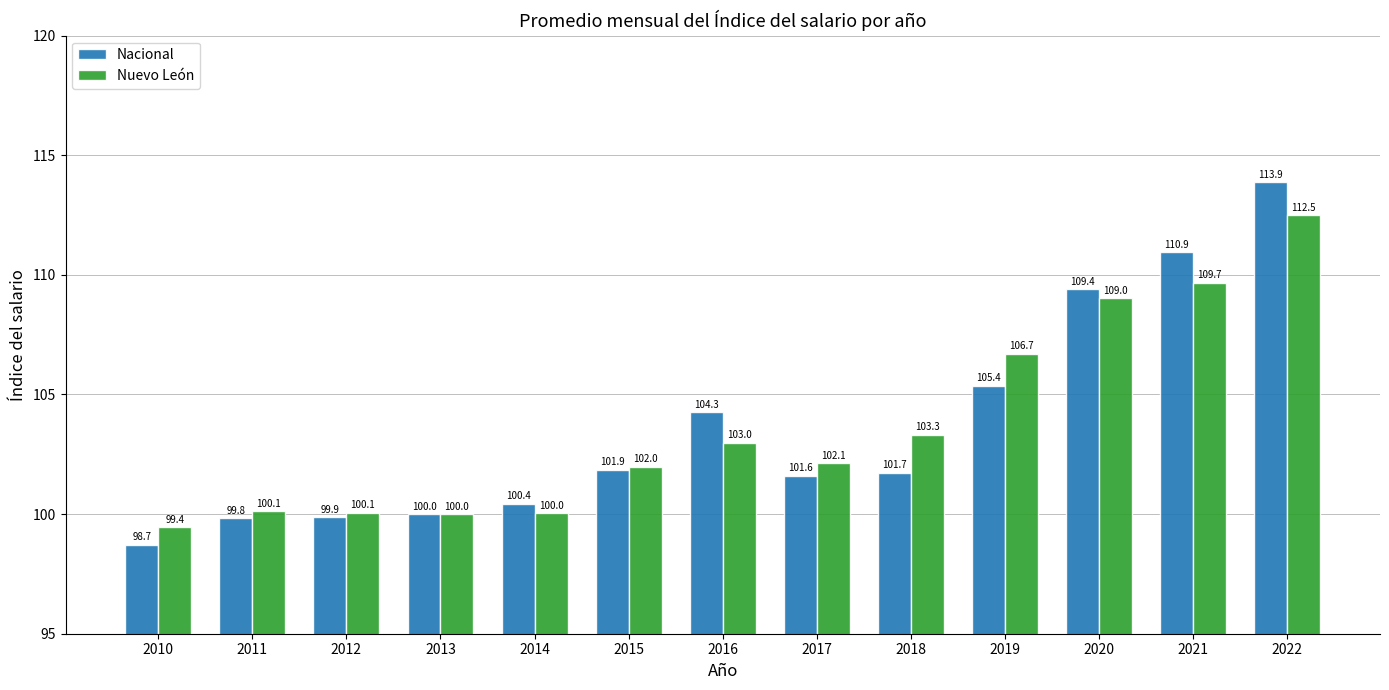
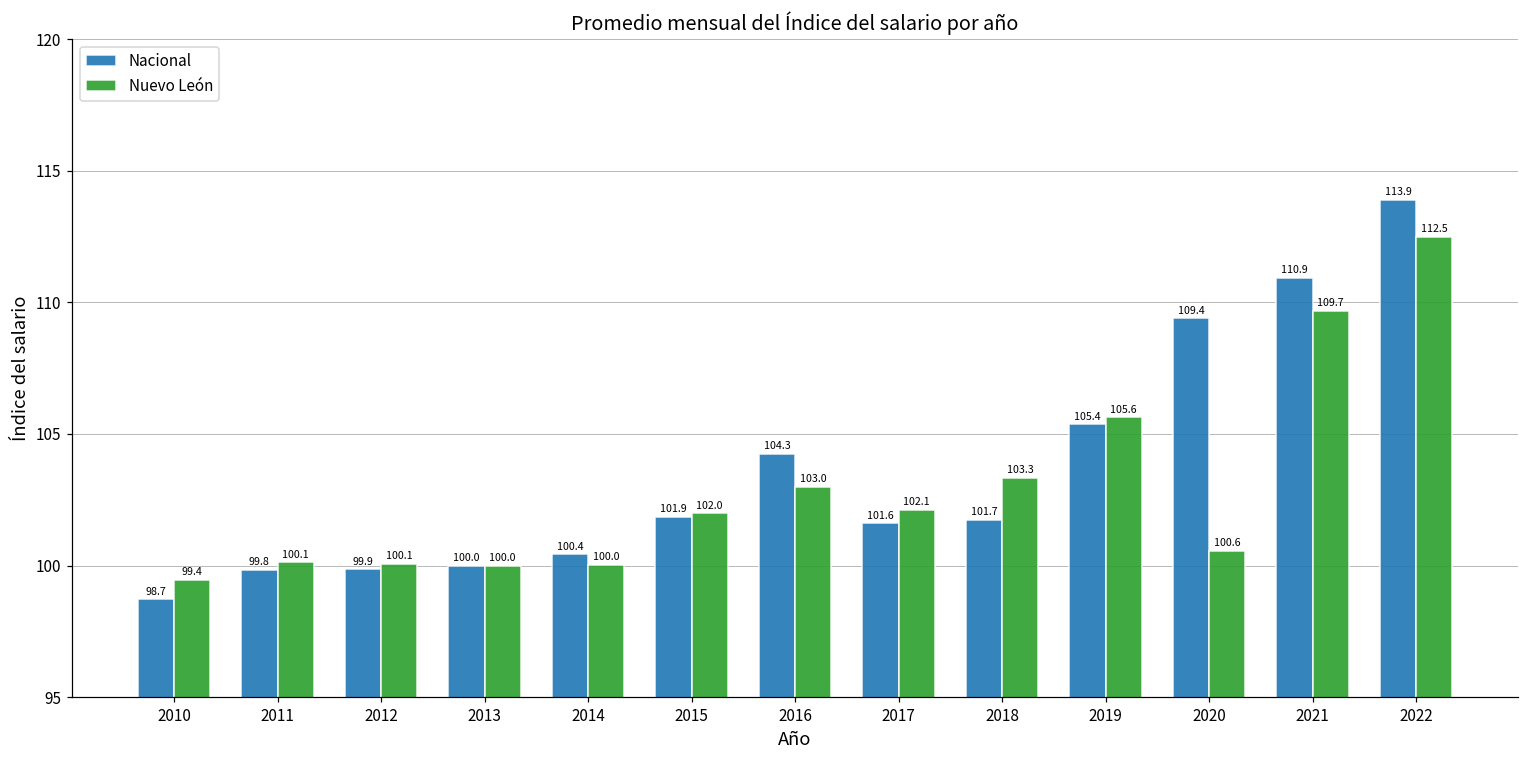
Nuevo León, 2019: 106.7 -> 105.6
Nuevo León, 2020: 109.0 -> 100.6
